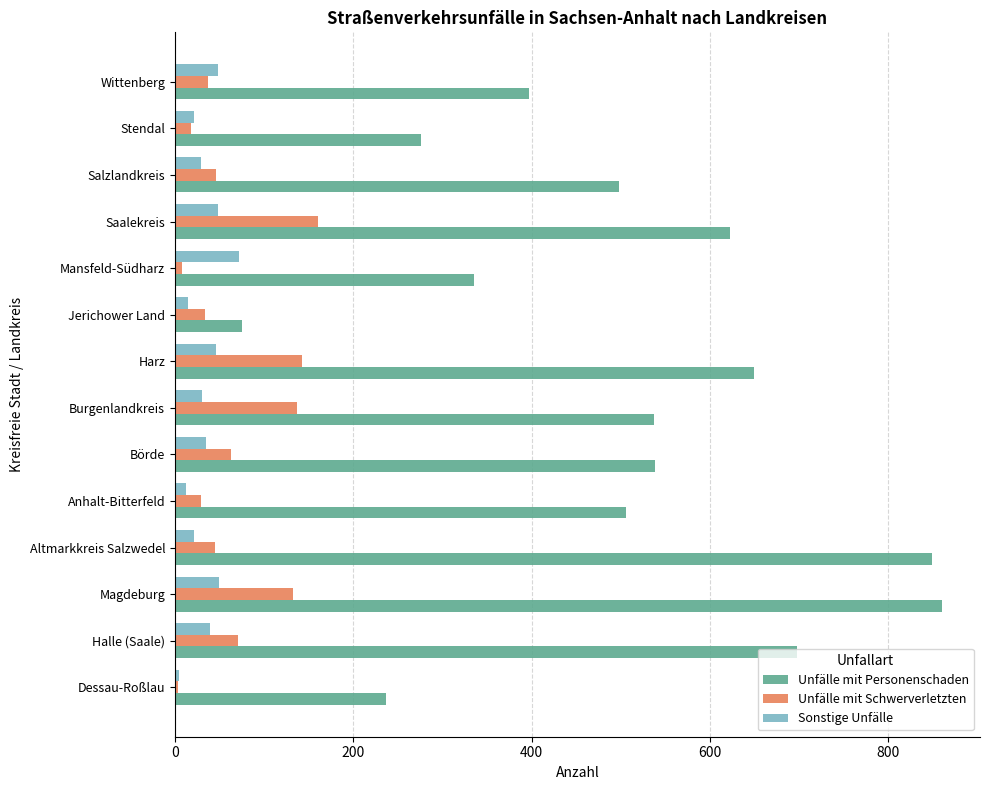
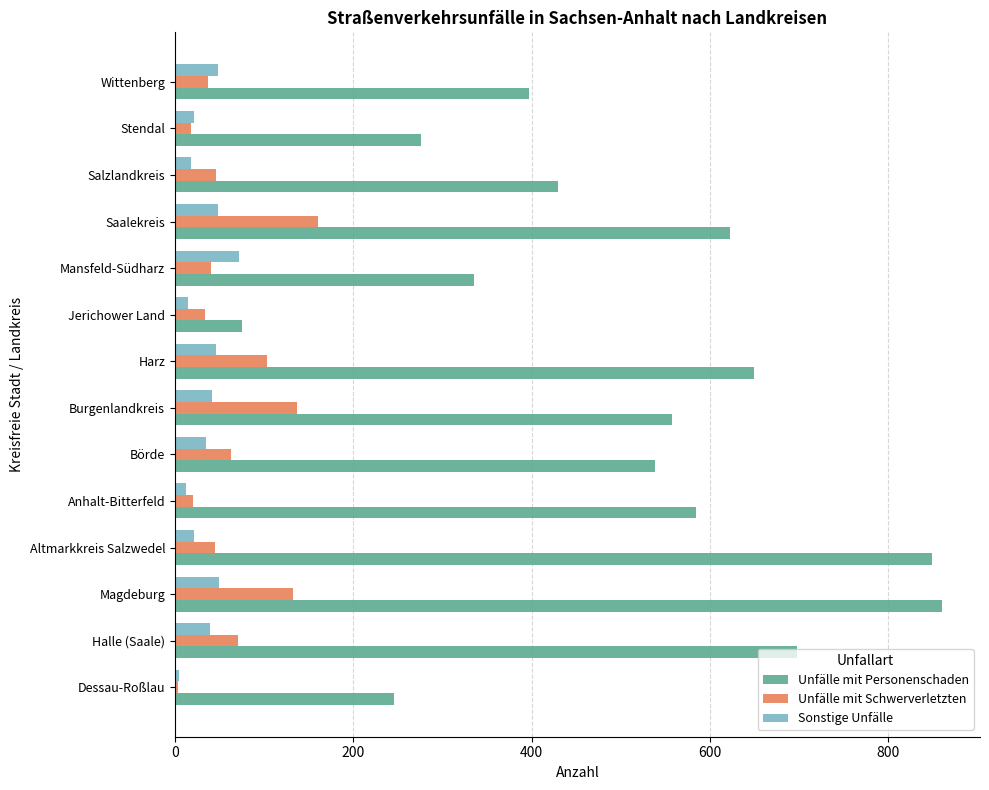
Sonstige Unfälle, Salzlandkreis: 30 -> 20
Unfälle mit Personenschaden, Salzlandkreis: 500 -> 430
Unfälle mit Schwerverletzten, Mansfeld-Südharz: 10 -> 40
Unfälle mit Schwerverletzten, Harz: 140 -> 100
Sonstige Unfälle, Burgenlandkreis: 30 -> 40
Unfälle mit Personenschaden, Burgenlandkreis: 540 -> 560
Unfälle mit Schwerverletzten, Anhalt-Bitterfeld: 30 -> 20
Unfälle mit Personenschaden, Anhalt-Bitterfeld: 510 -> 590
Unfälle mit Personenschaden, Dessau-Roßlau: 240 -> 250
